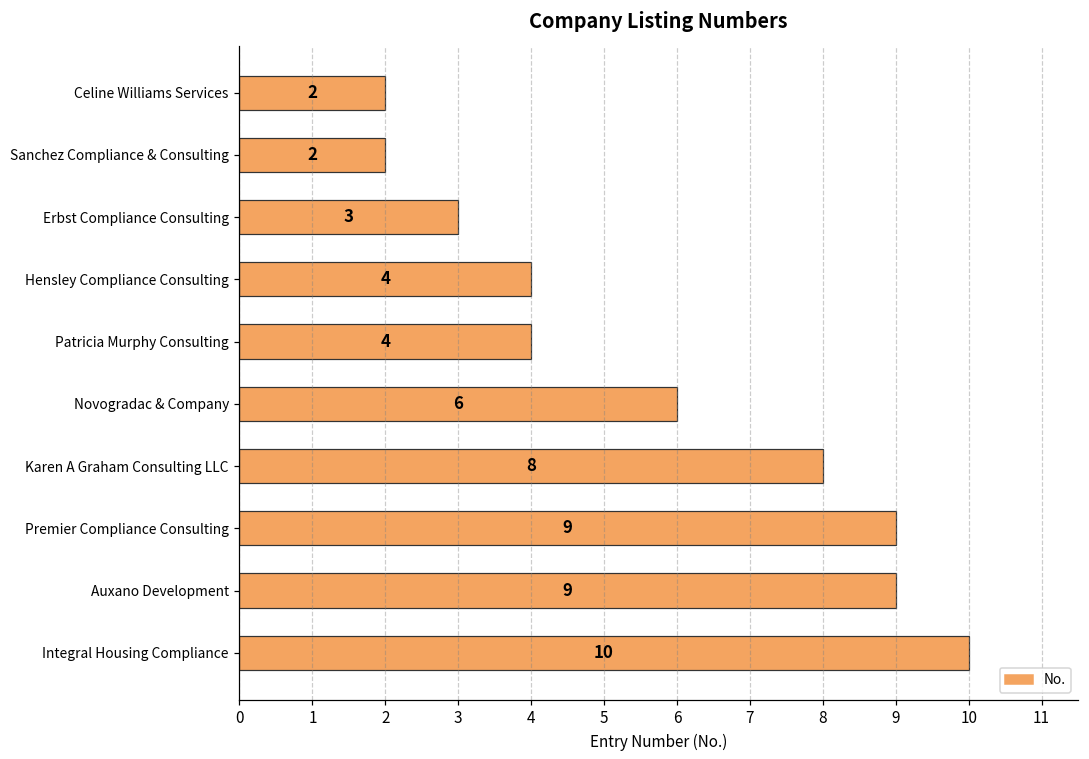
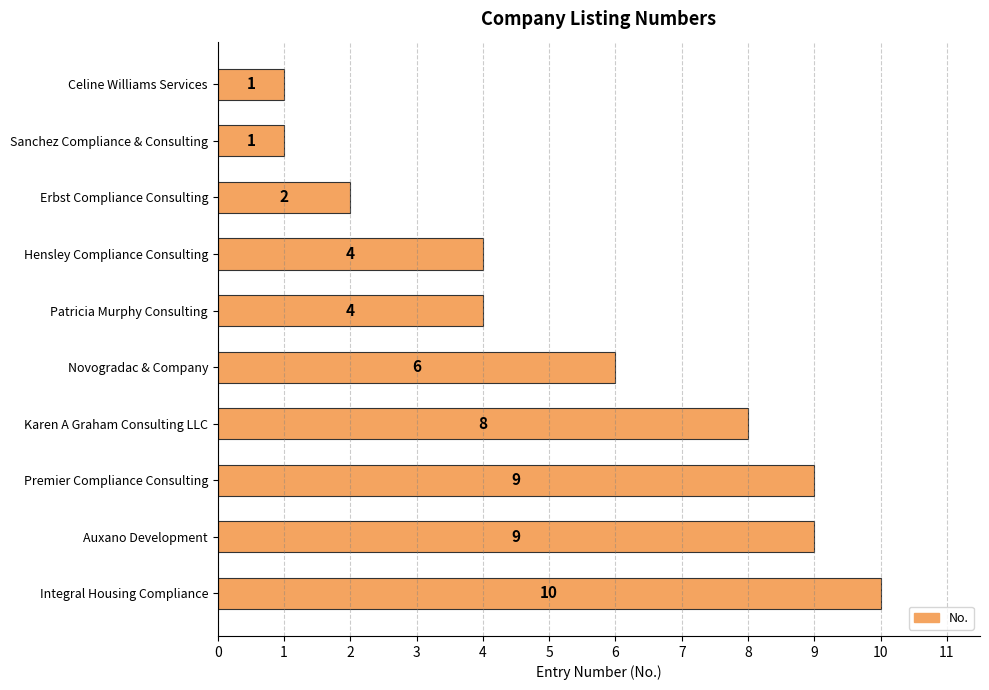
Celine Williams Services: 2 -> 1
Sanchez Compliance & Consulting: 2 -> 1
Erbst Compliance Consulting: 3 -> 2
